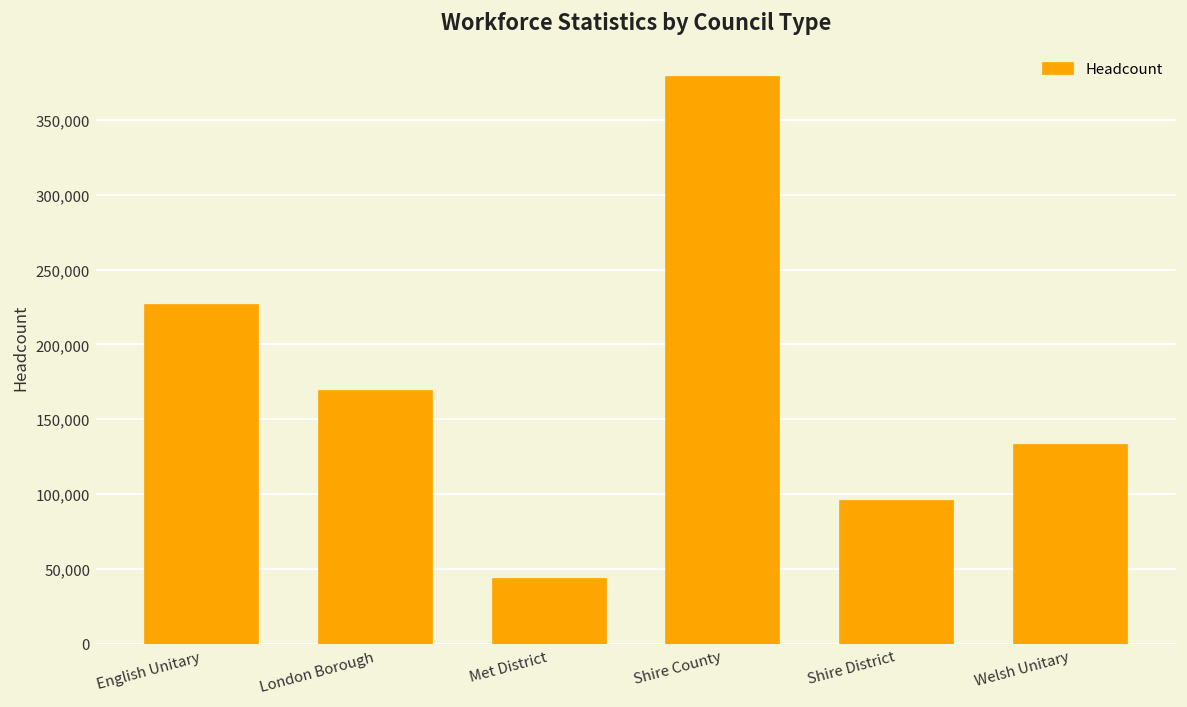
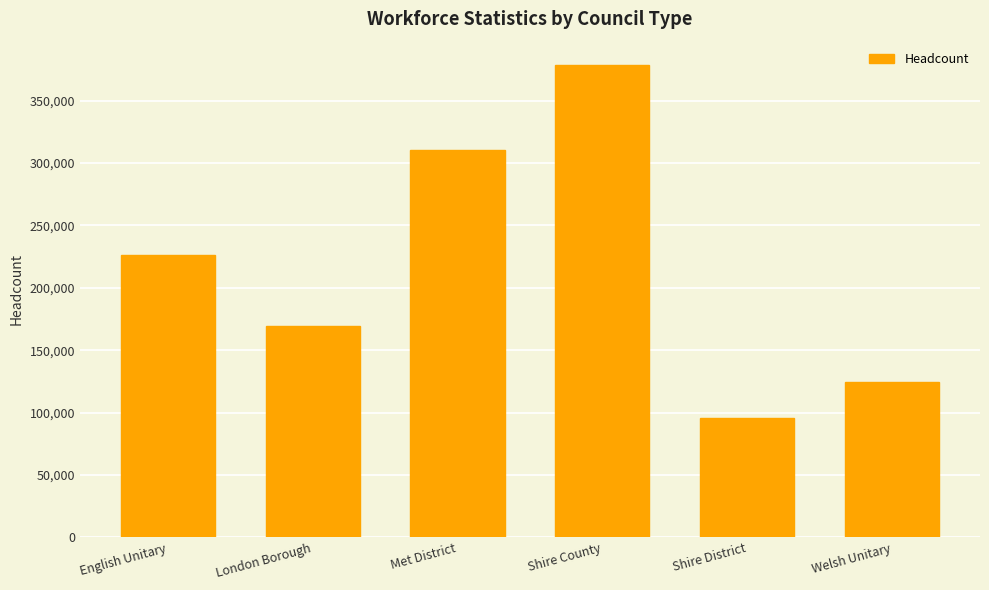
Met District: 43,000 -> 311,000
Welsh Unitary: 133,000 -> 124,000
